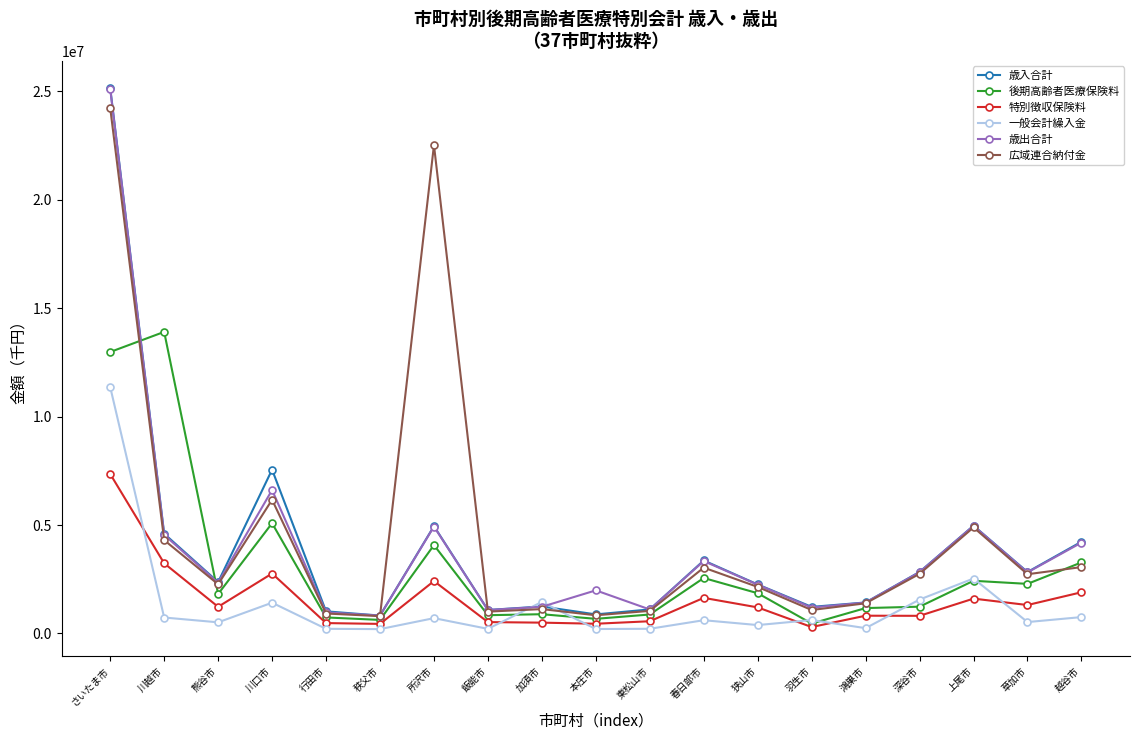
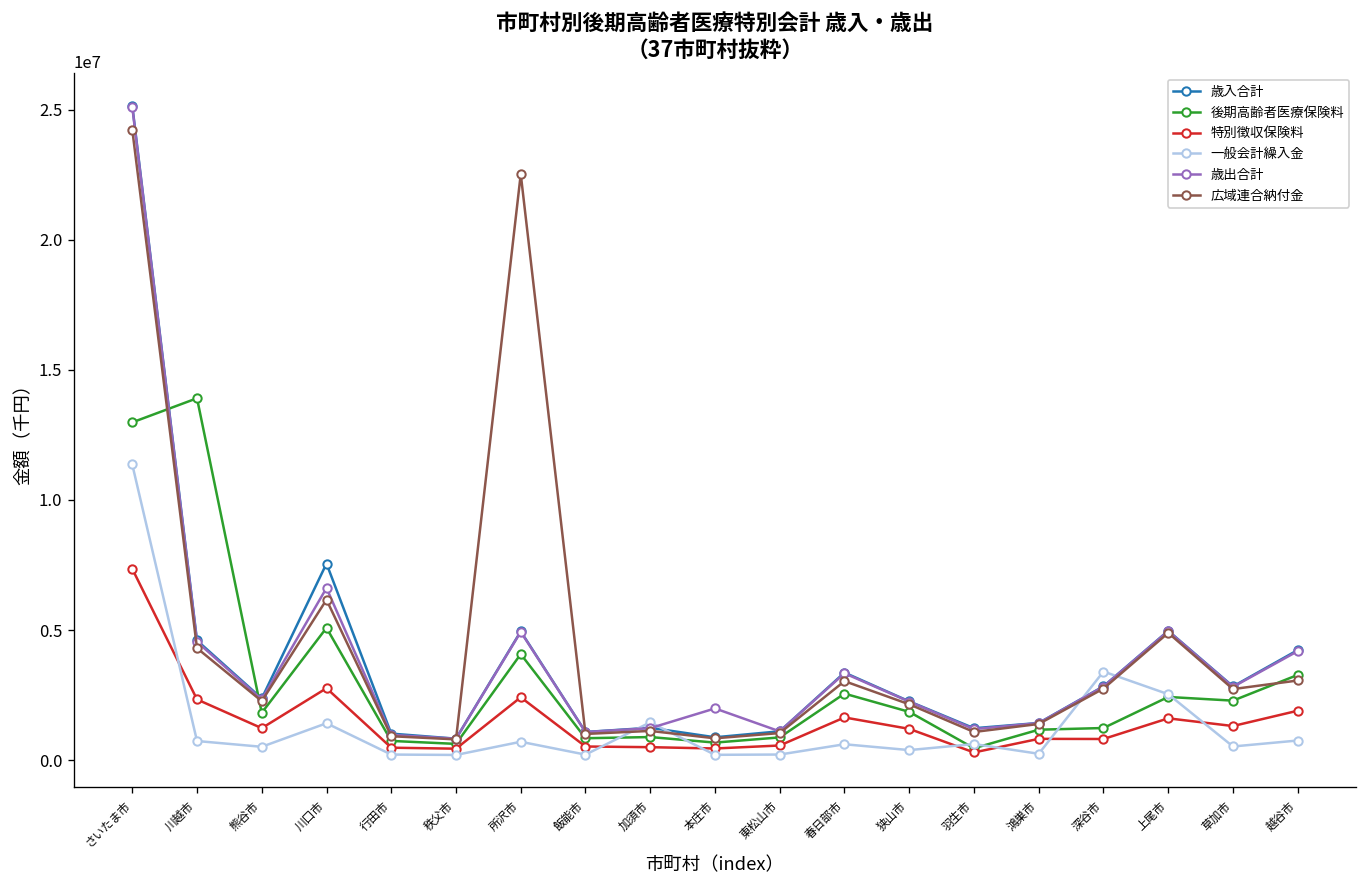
特別徴収保険料, 川越市: 3200000 -> 2300000
一般会計繰入金, 深谷市: 1600000 -> 3400000
